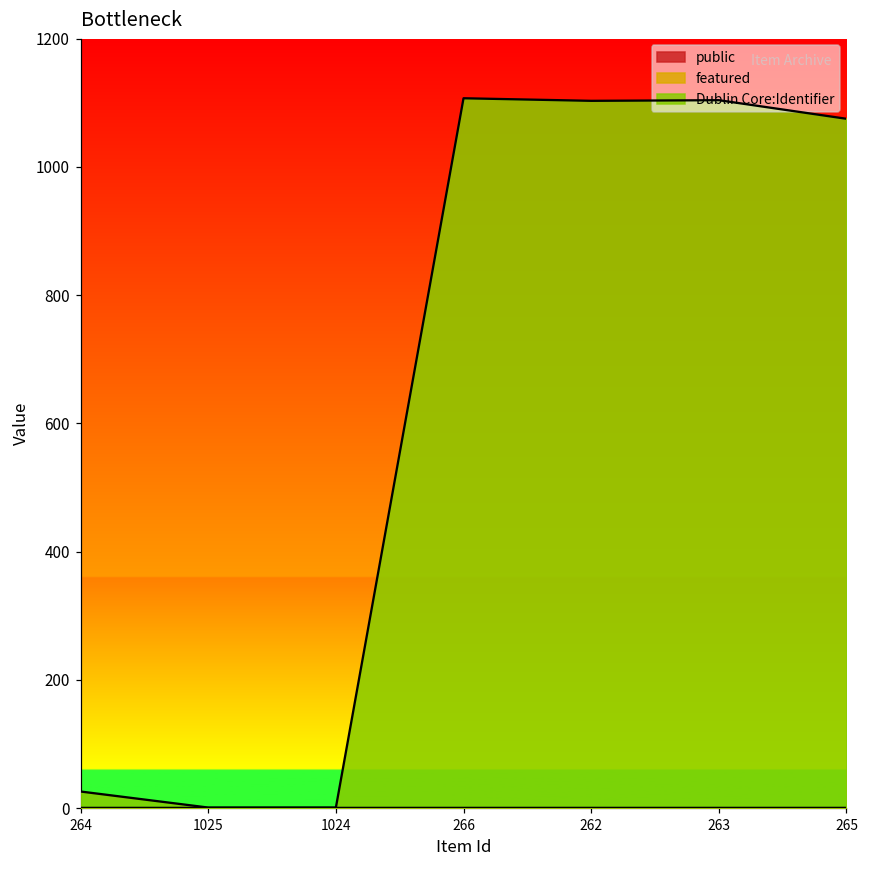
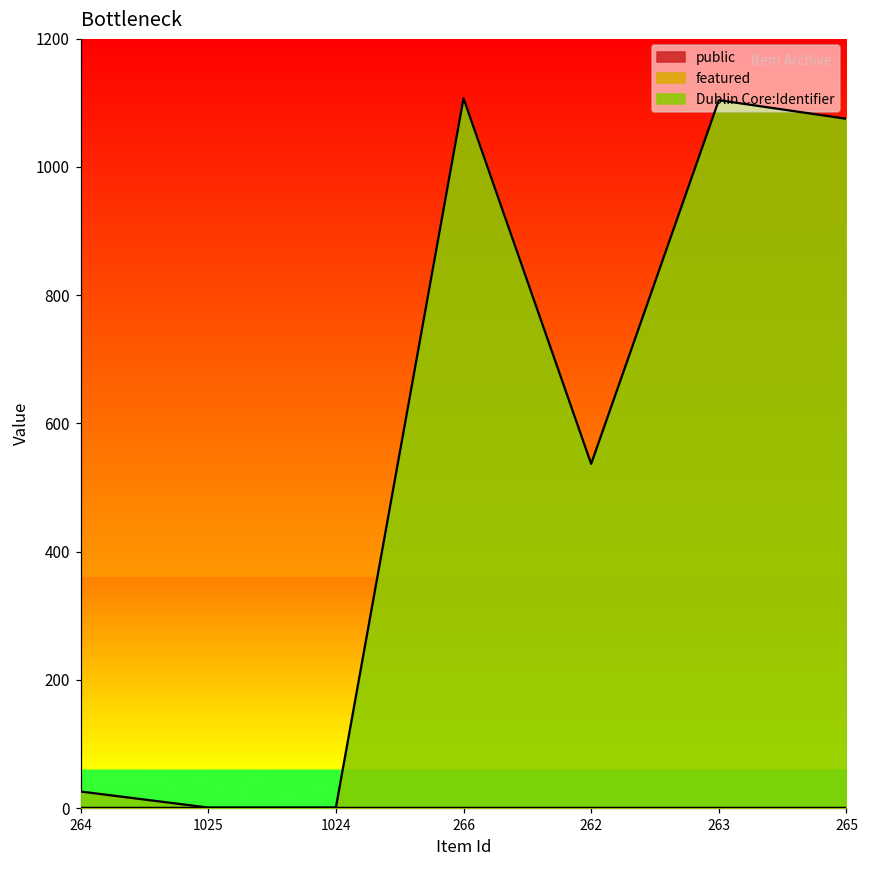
Dublin Core:Identifier, 262: 1100 -> 540
